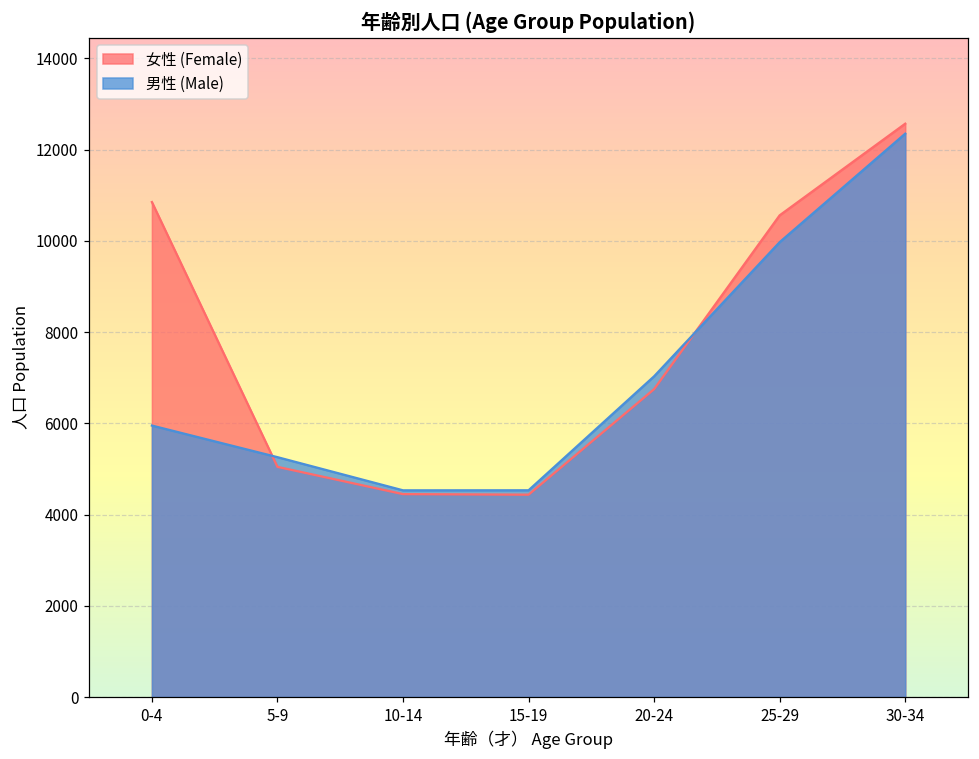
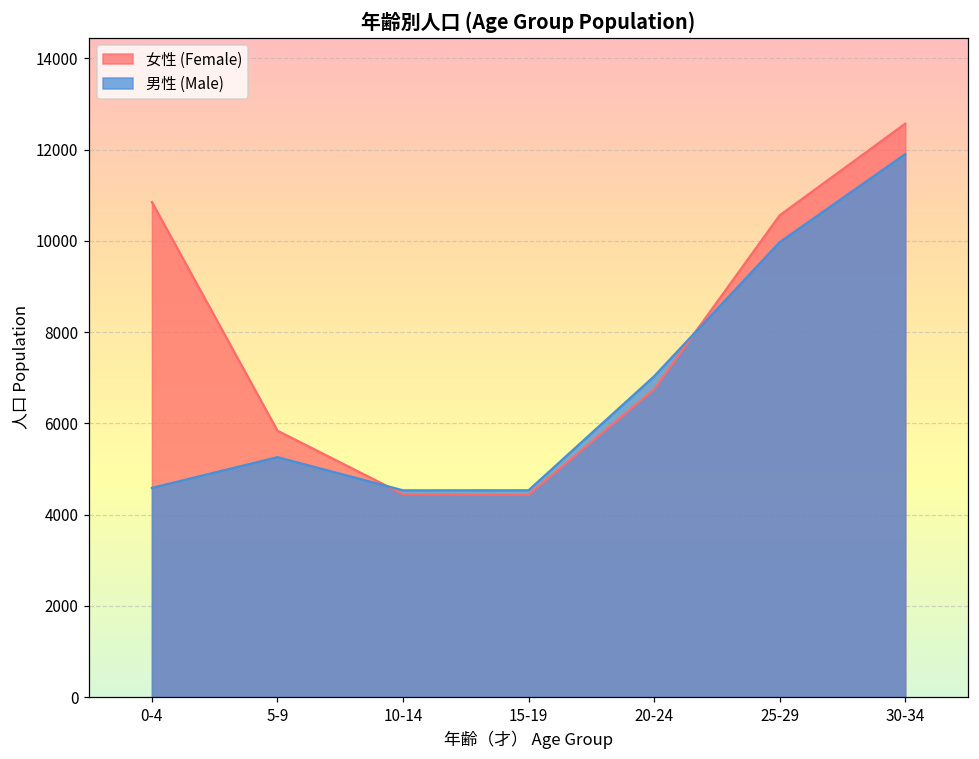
男性 (Male), 0-4: 6000 -> 4600
女性 (Female), 5-9: 5000 -> 5800
男性 (Male), 30-34: 12400 -> 11900
